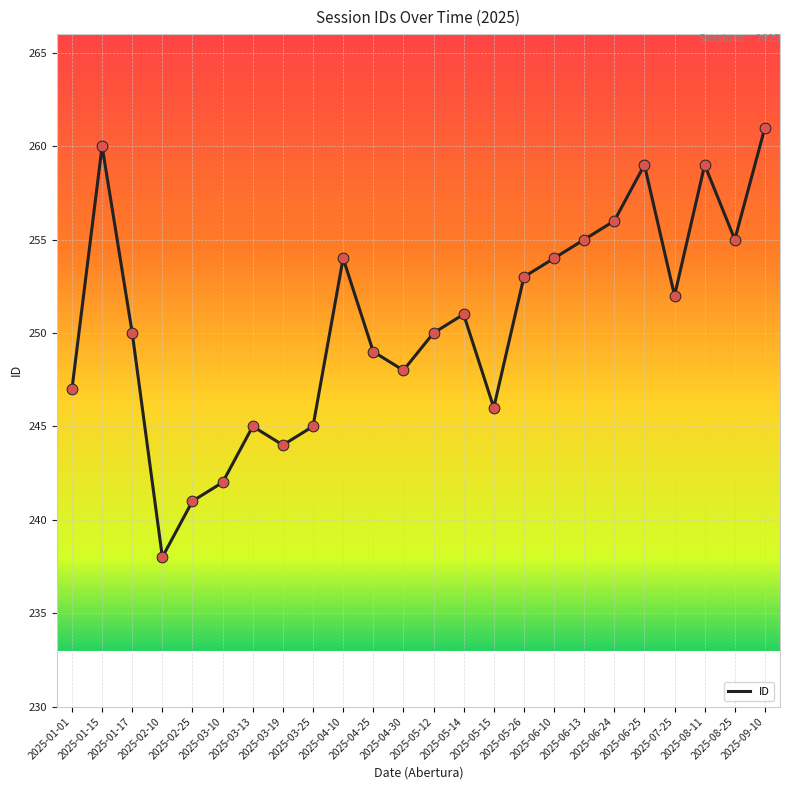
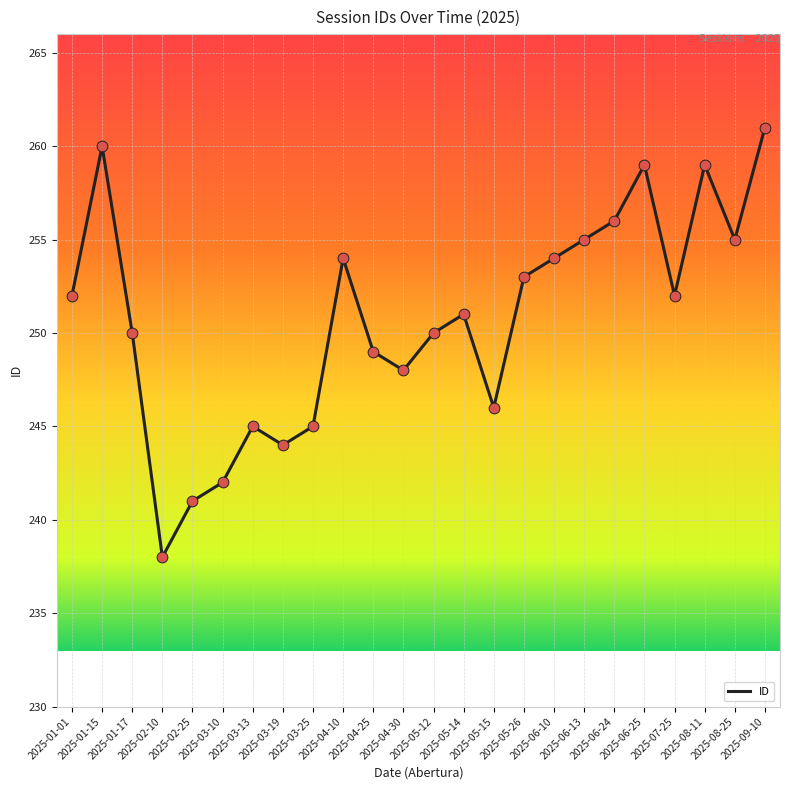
2025-01-01: 247 -> 252
